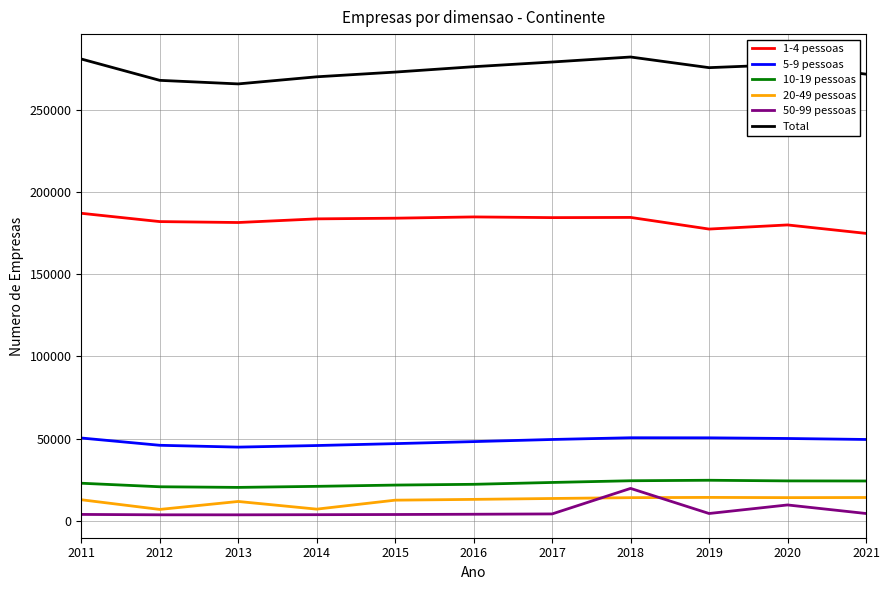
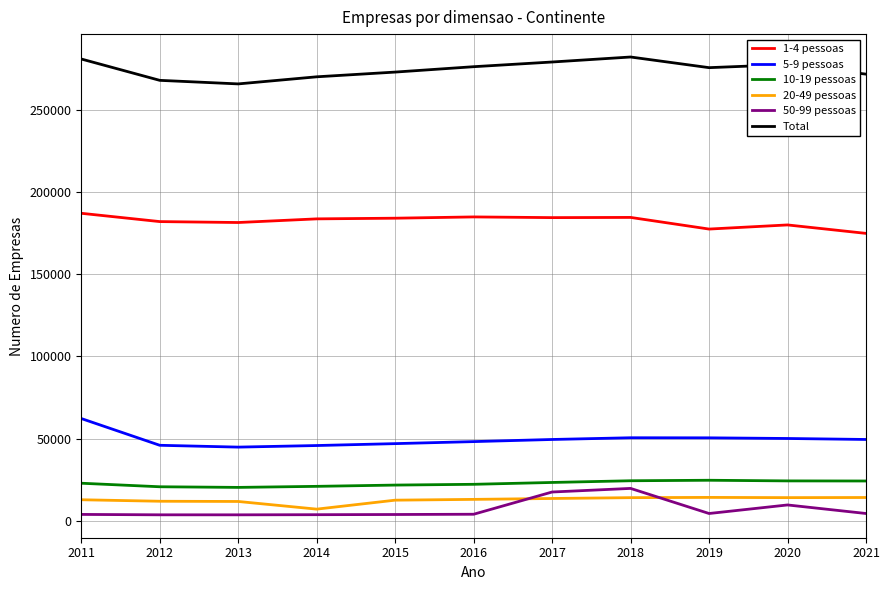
5-9 pessoas, 2011: 50000 -> 62000
20-49 pessoas, 2012: 7000 -> 12000
50-99 pessoas, 2017: 4000 -> 17000
